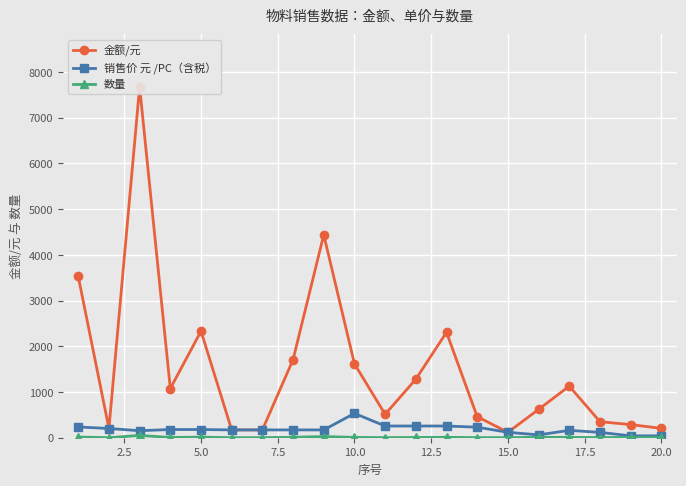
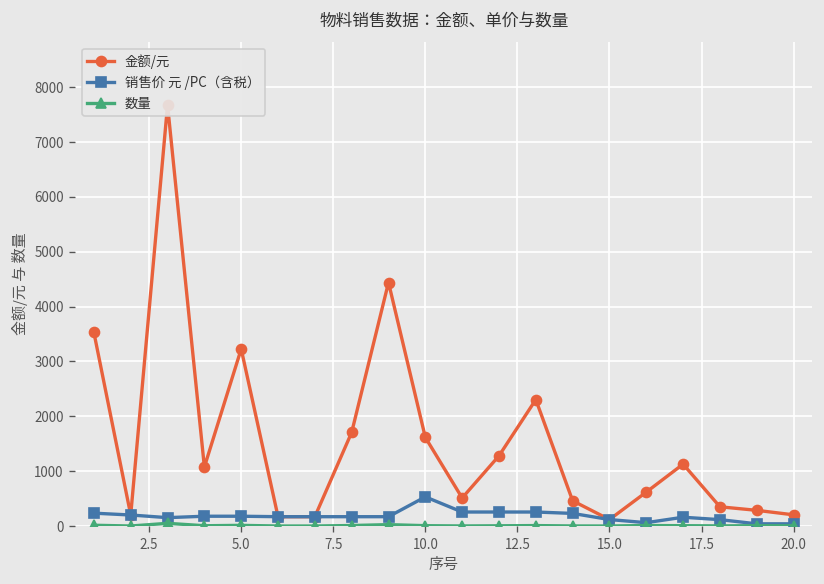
金额/元, 5.0: 2300 -> 3200
